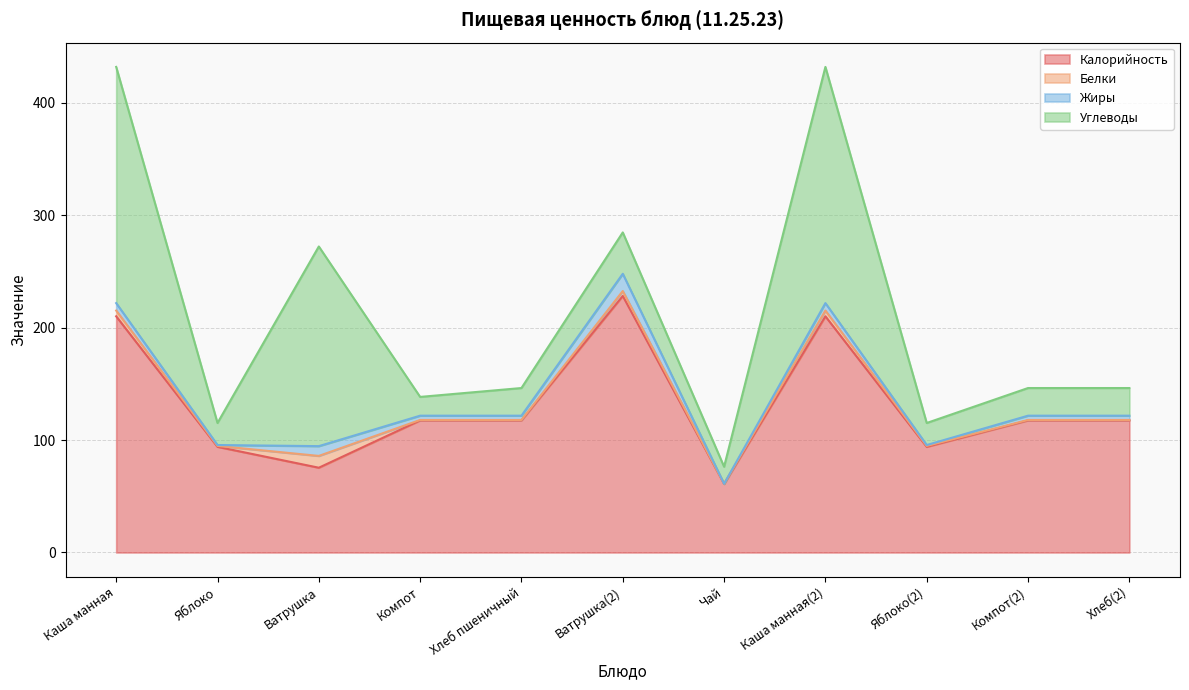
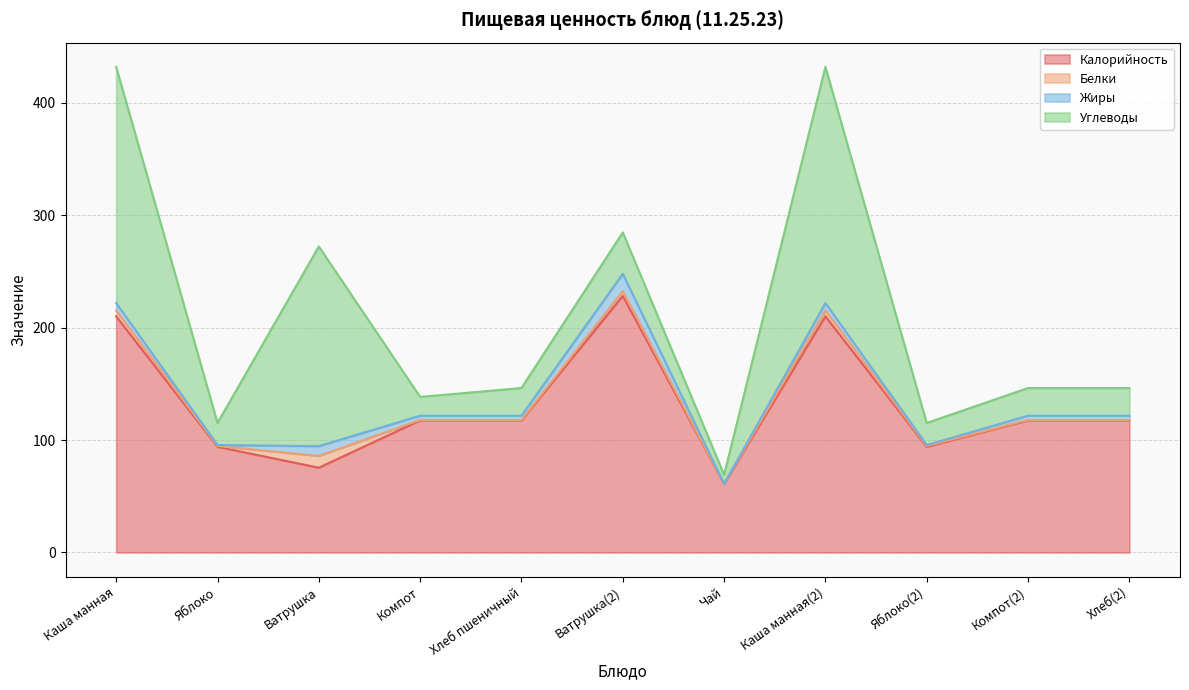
Углеводы, Чай: 15 -> 8
